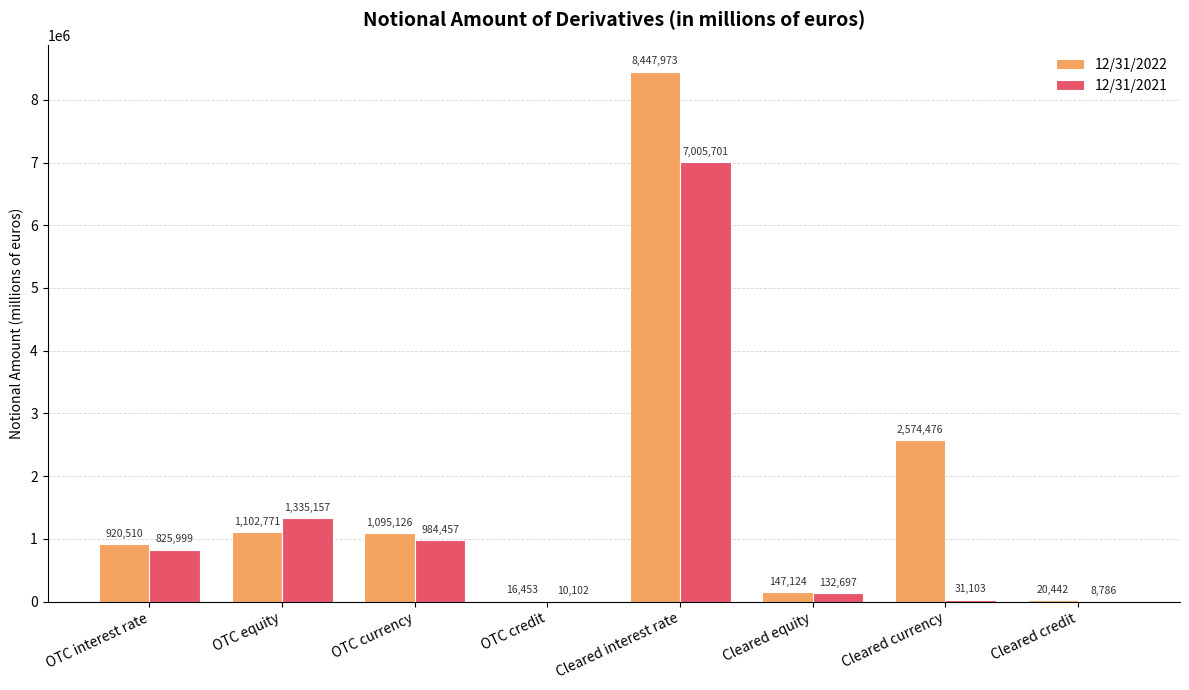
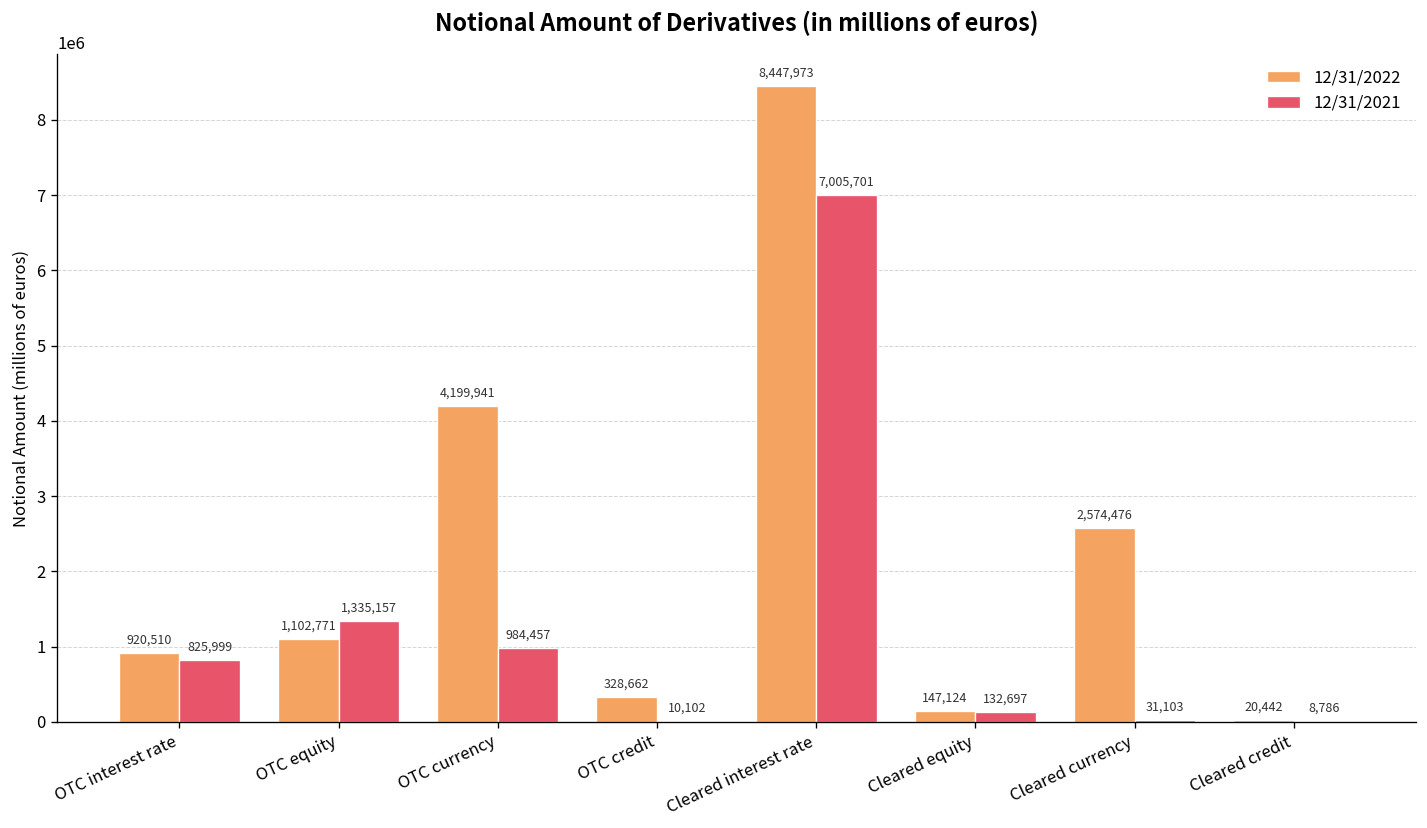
12/31/2022, OTC currency: 1,095,126 -> 4,199,941
12/31/2022, OTC credit: 16,453 -> 328,662
